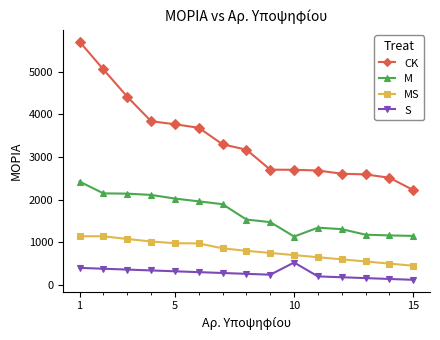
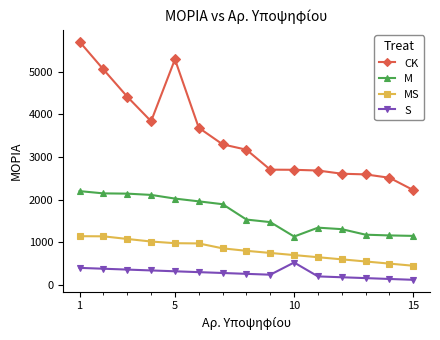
M, 1: 2400 -> 2200
CK, 5: 3800 -> 5300
